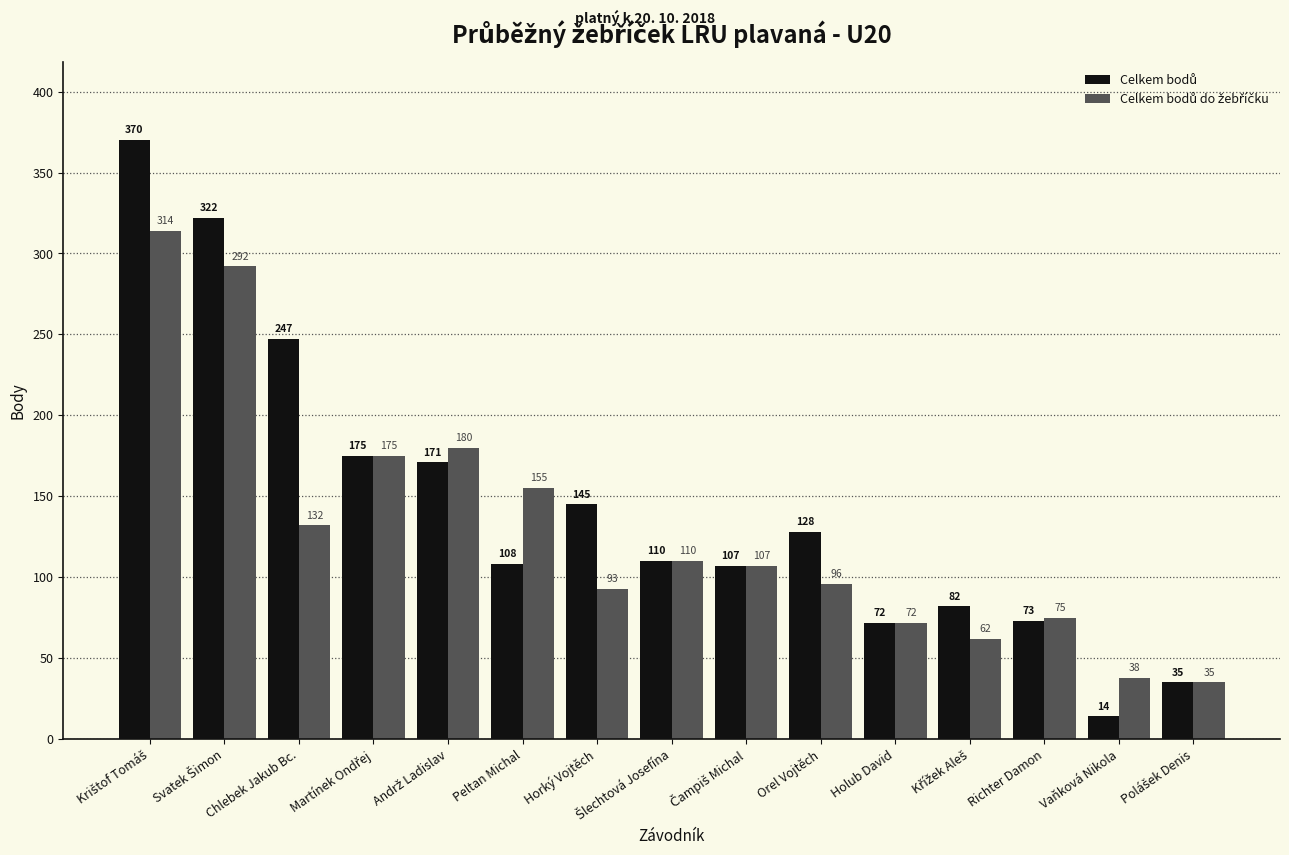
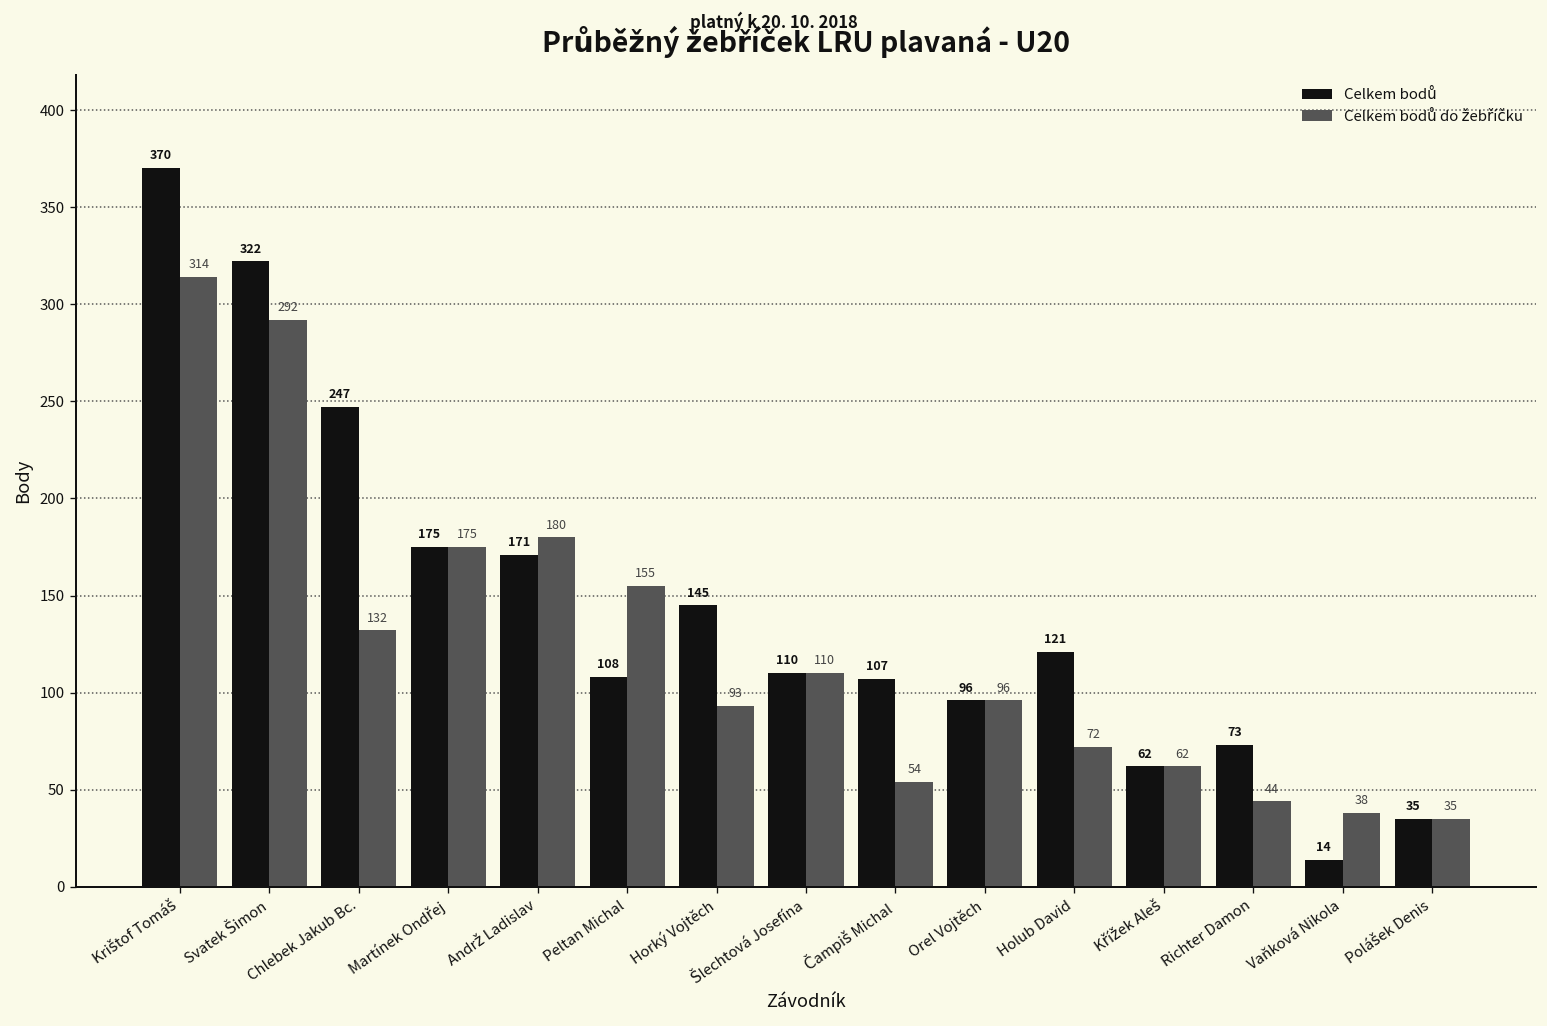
Celkem bodů do žebříčku, Čampiš Michal: 107 -> 54
Celkem bodů, Orel Vojtěch: 128 -> 96
Celkem bodů, Holub David: 72 -> 121
Celkem bodů, Křížek Aleš: 82 -> 62
Celkem bodů do žebříčku, Richter Damon: 75 -> 44
